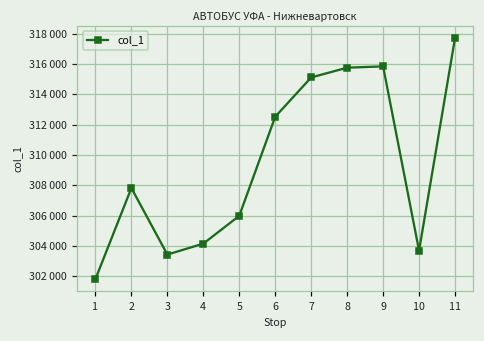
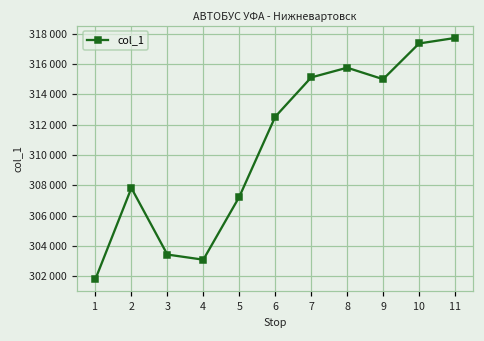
4: 304200 -> 303100
5: 306000 -> 307200
9: 315800 -> 315000
10: 303700 -> 317400
